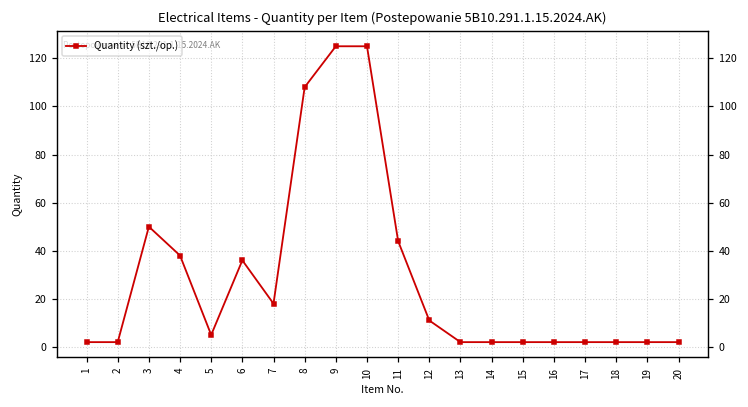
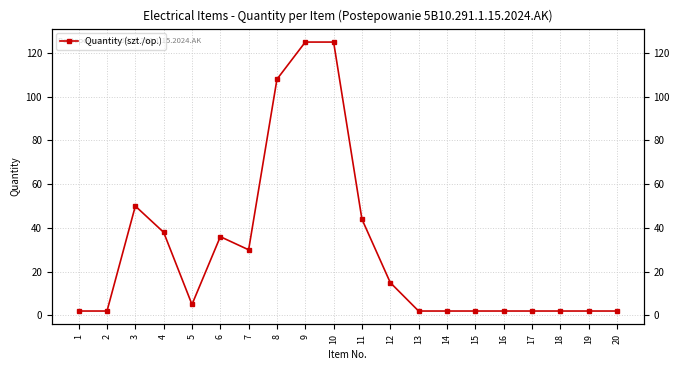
7: 18 -> 30
12: 11 -> 15
